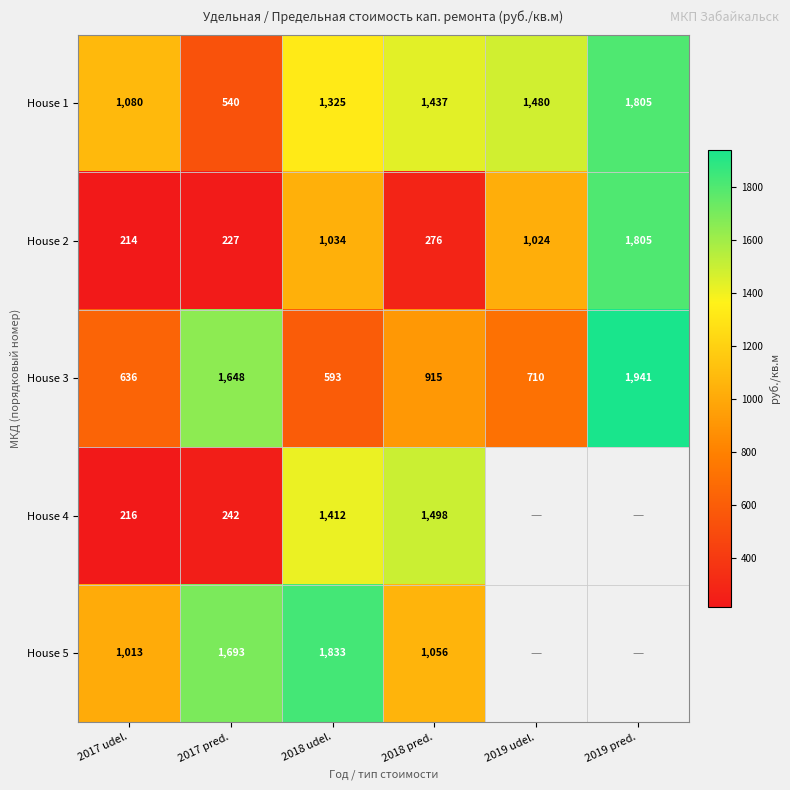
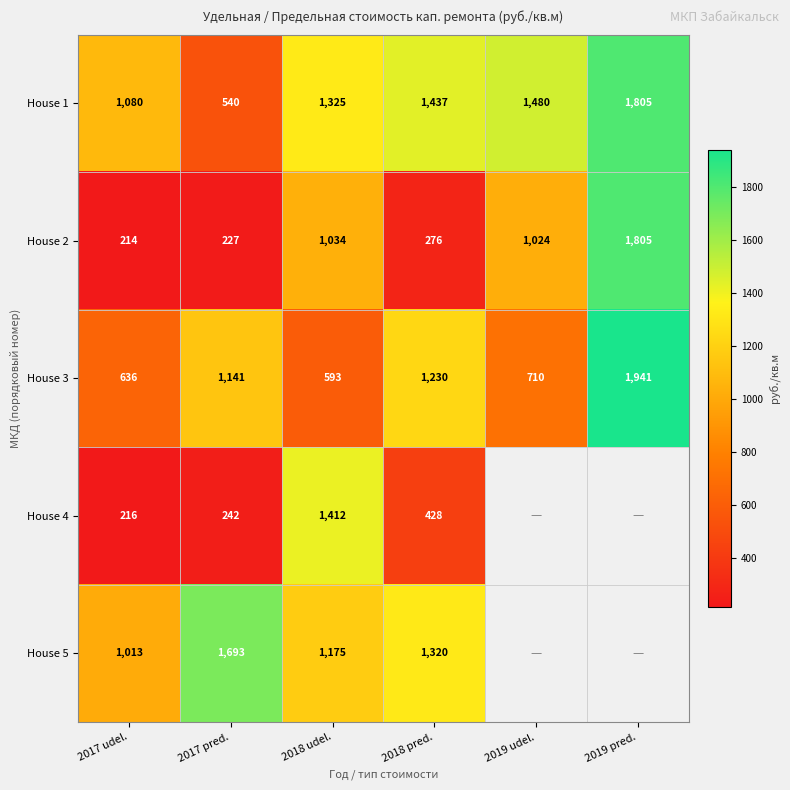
House 3, 2017 pred.: 1,648 -> 1,141
House 3, 2018 pred.: 915 -> 1,230
House 4, 2018 pred.: 1,498 -> 428
House 5, 2018 udel.: 1,833 -> 1,175
House 5, 2018 pred.: 1,056 -> 1,320
